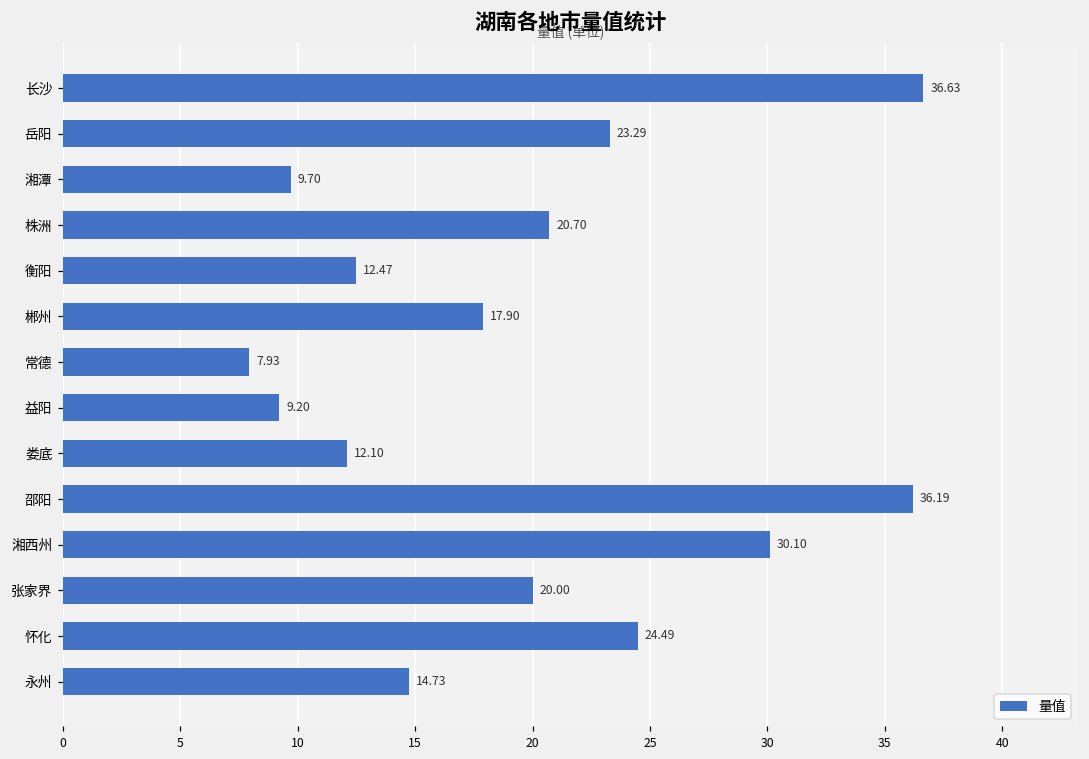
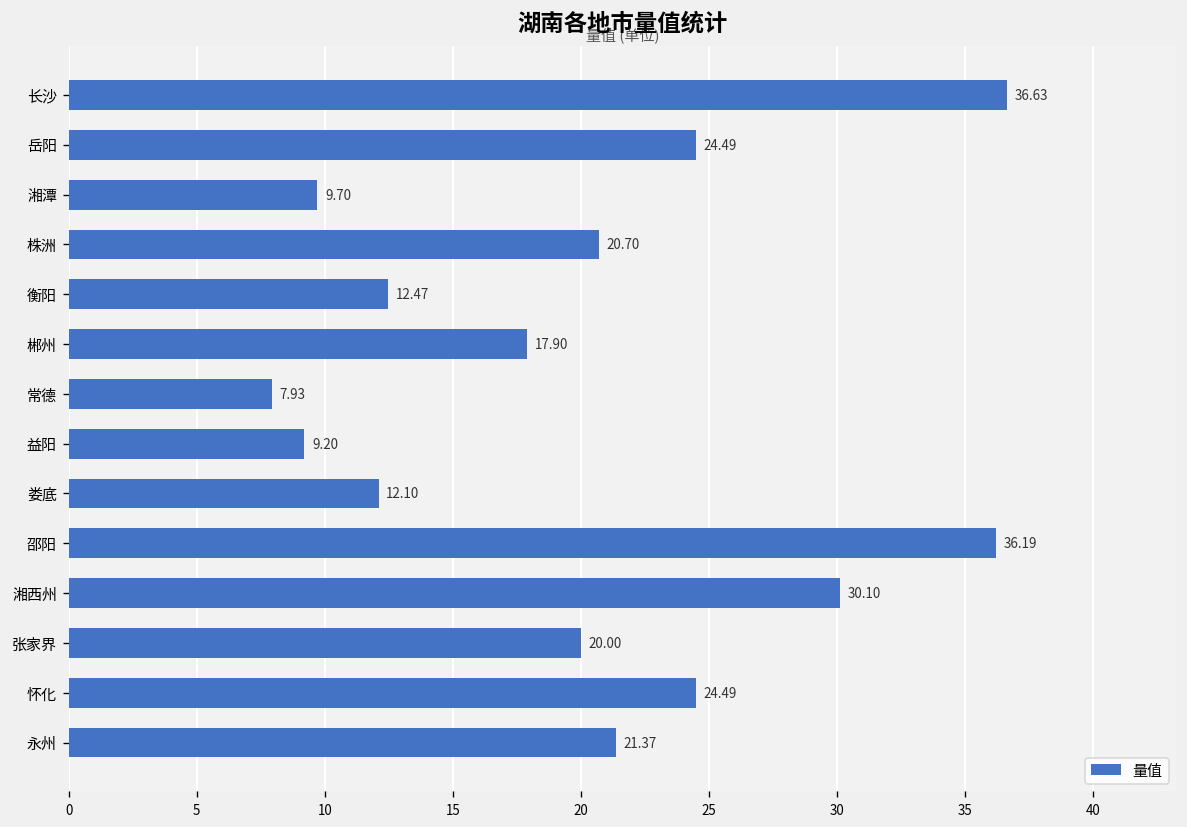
岳阳: 23.29 -> 24.49
永州: 14.73 -> 21.37
